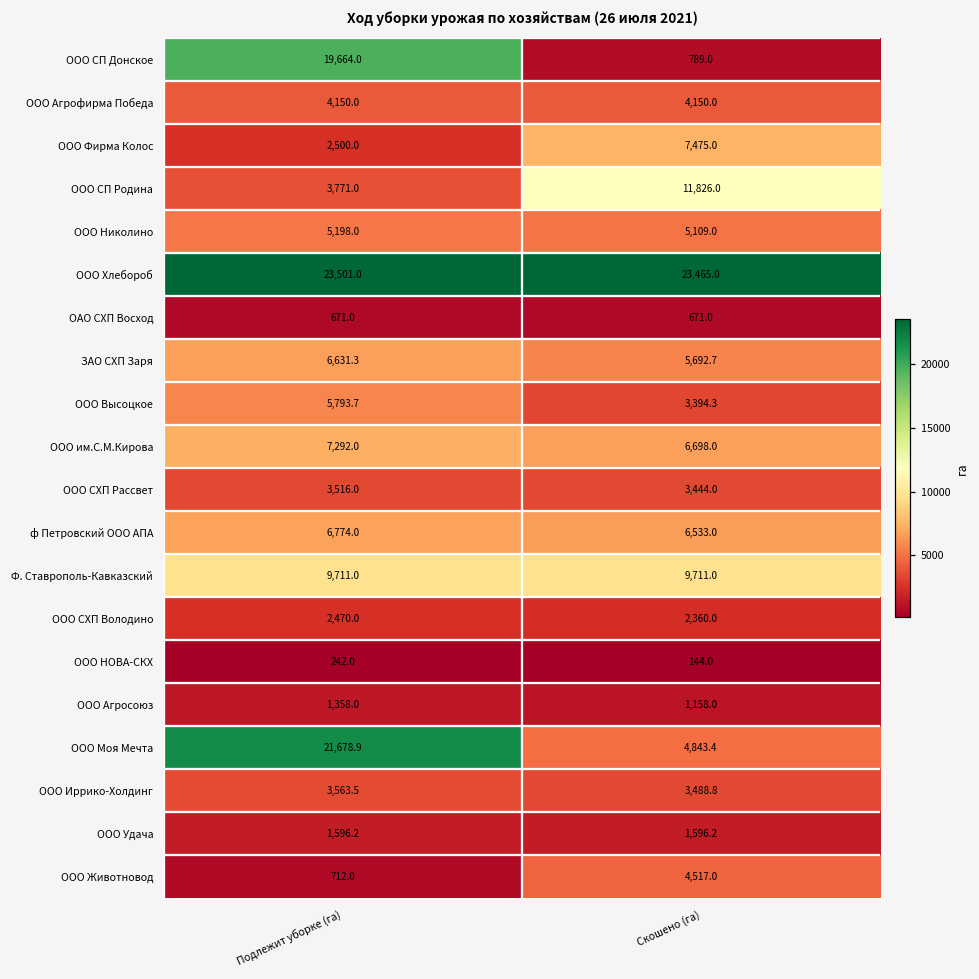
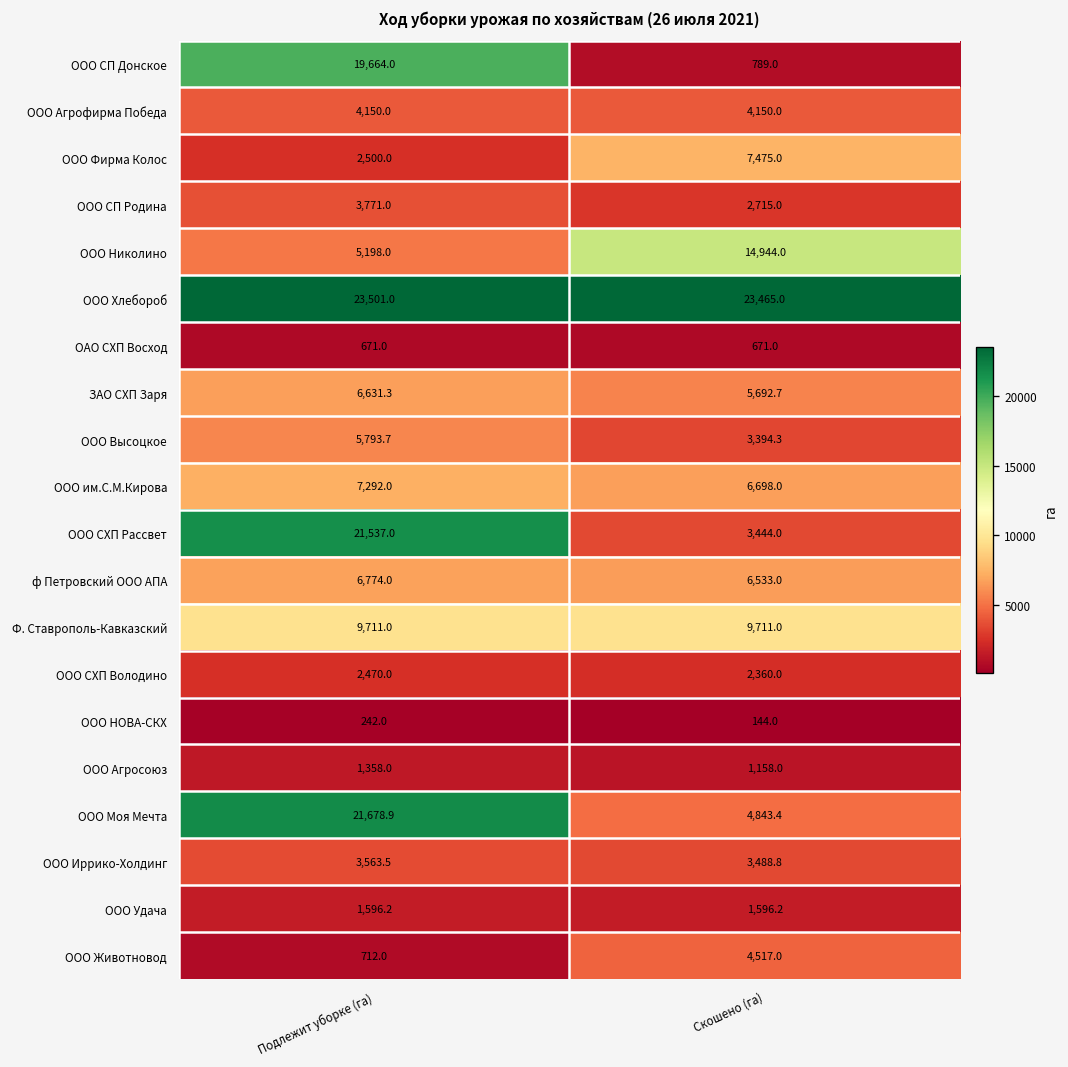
ООО СП Родина, Скошено (га): 11,826.0 -> 2,715.0
ООО Николино, Скошено (га): 5,109.0 -> 14,944.0
ООО СХП Рассвет, Подлежит уборке (га): 3,516.0 -> 21,537.0
